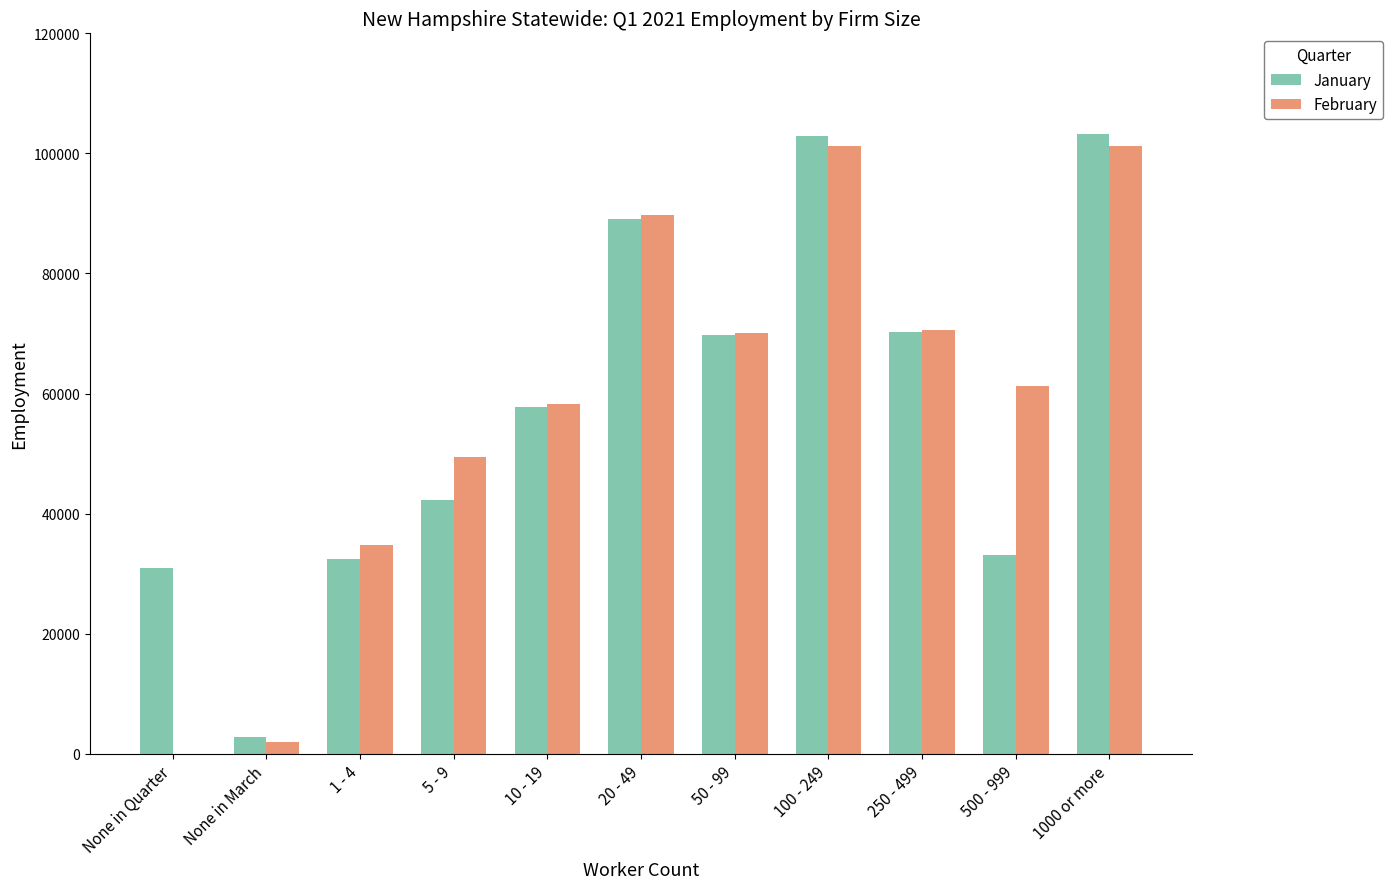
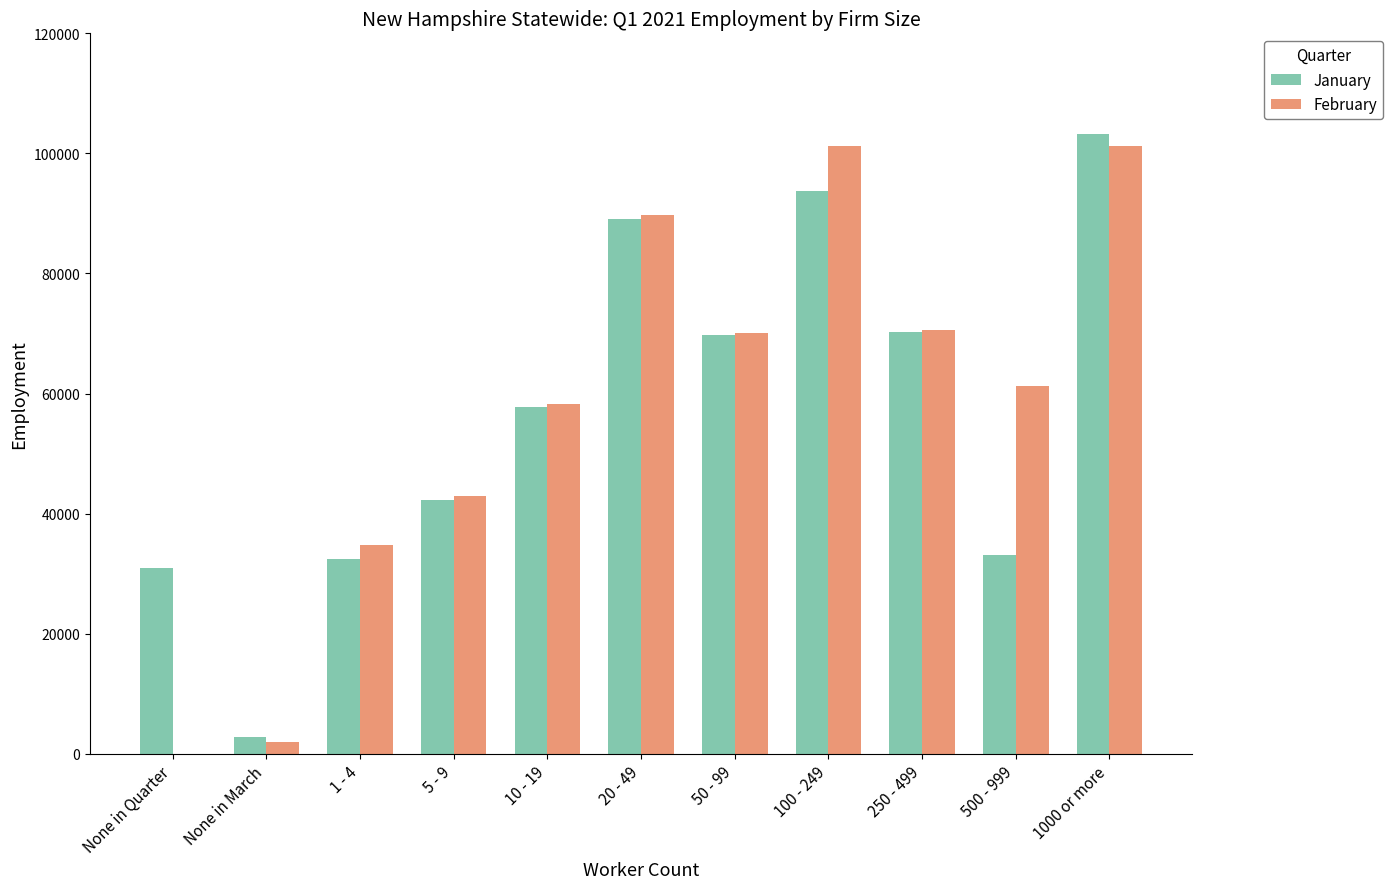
February, 5 - 9: 49000 -> 43000
January, 100 - 249: 103000 -> 94000
